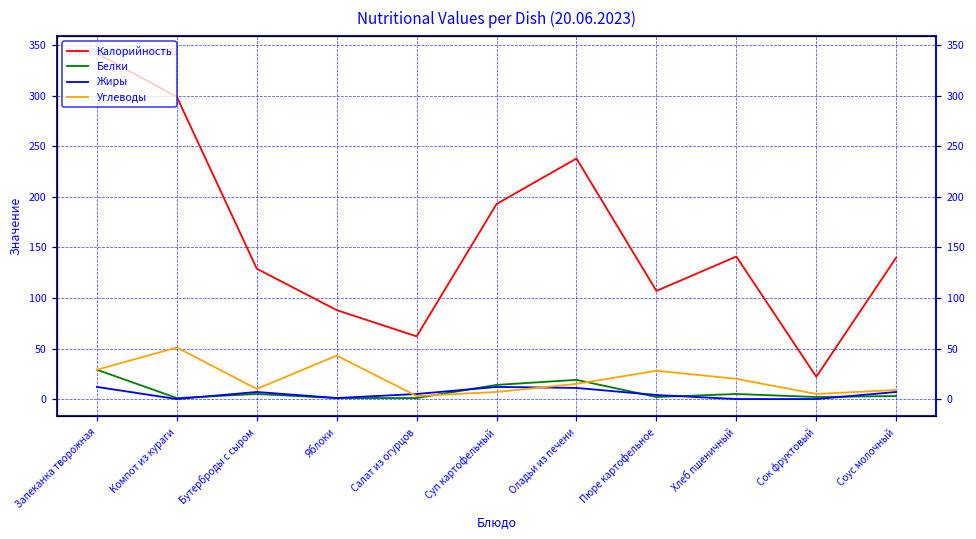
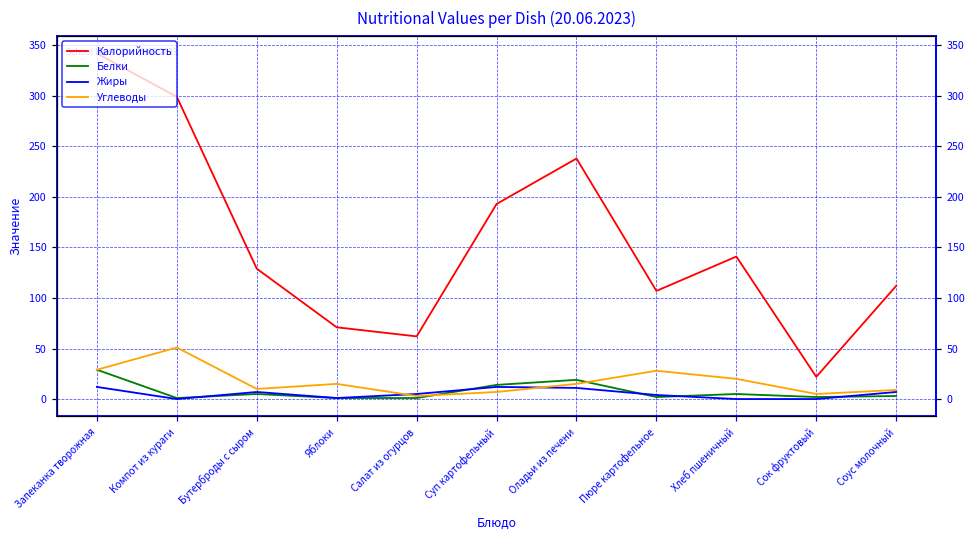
Калорийность, Яблоки: 90 -> 70
Углеводы, Яблоки: 40 -> 20
Калорийность, Соус молочный: 140 -> 110
